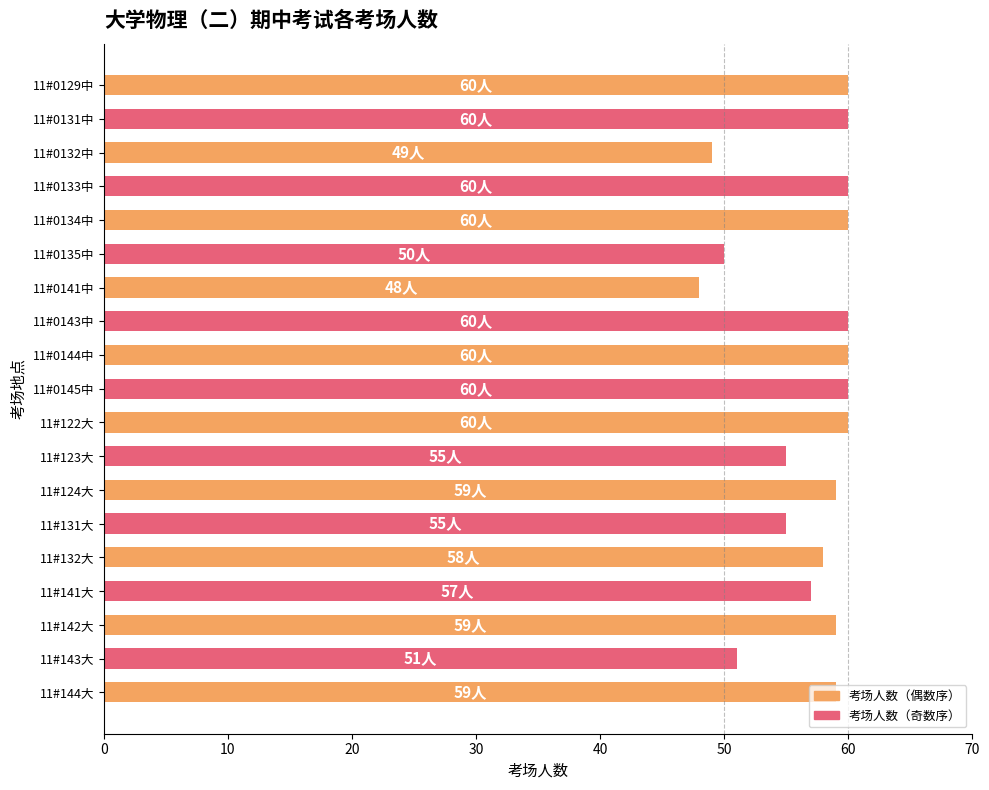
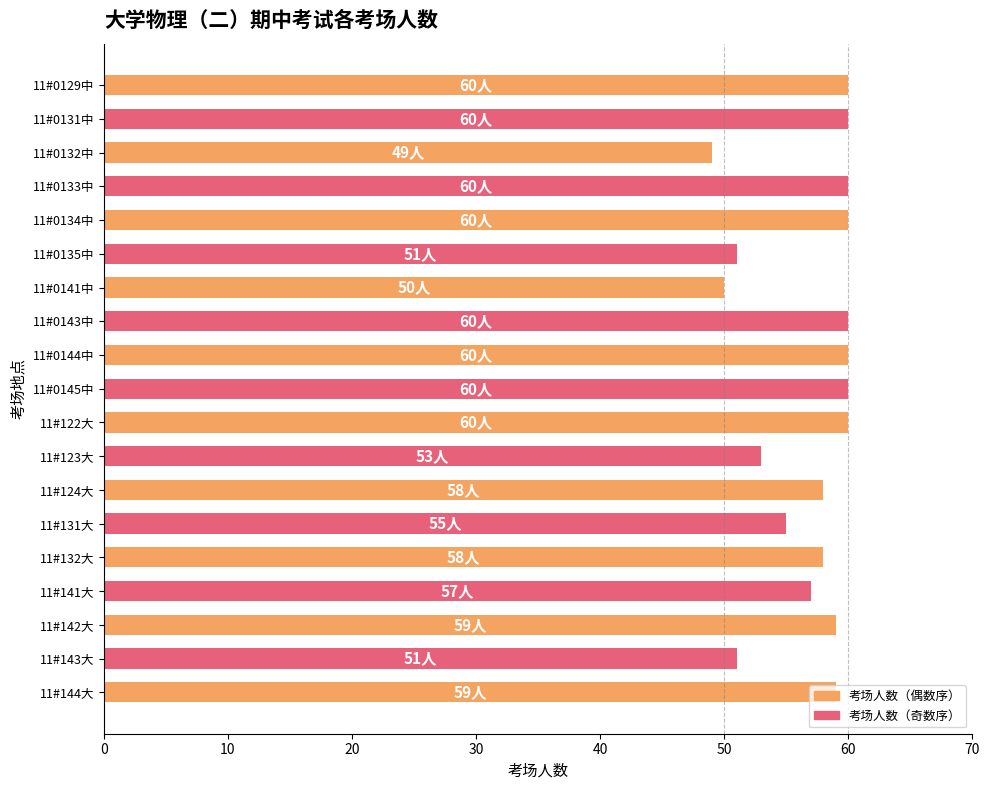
11#0135中: 50人 -> 51人
11#0141中: 48人 -> 50人
11#123大: 55人 -> 53人
11#124大: 59人 -> 58人
